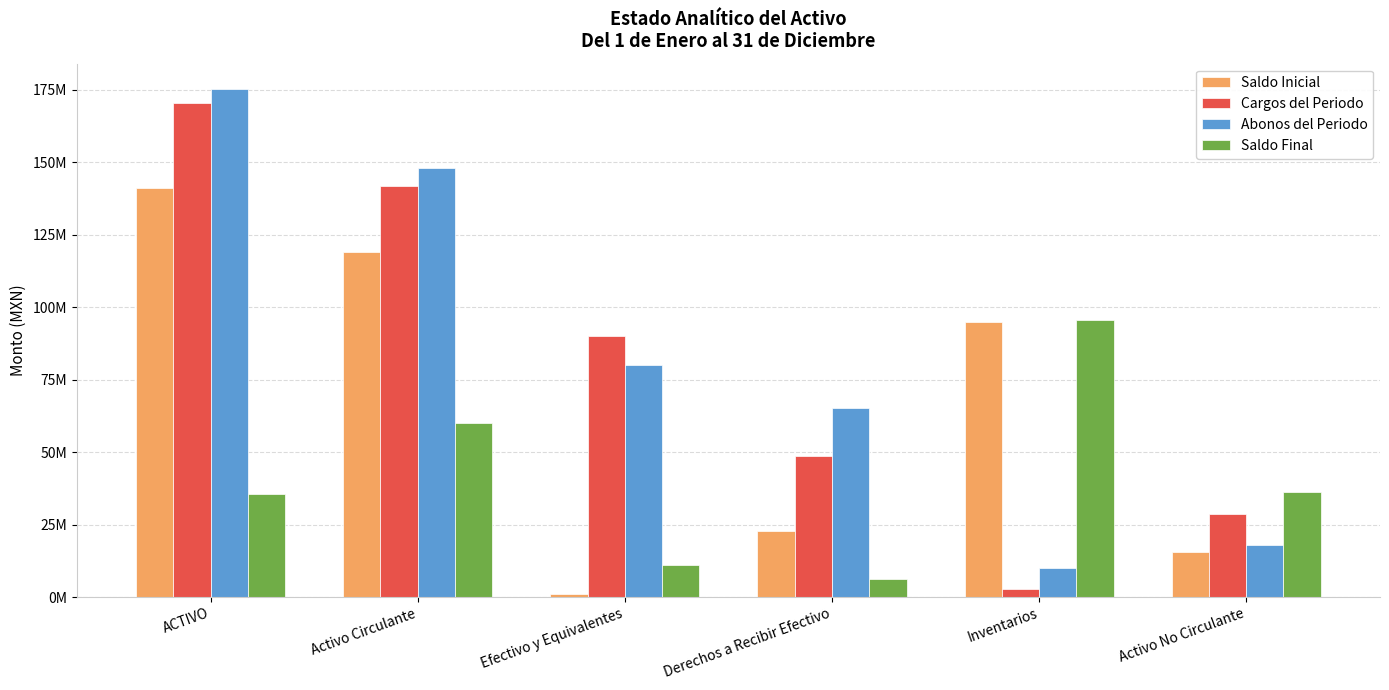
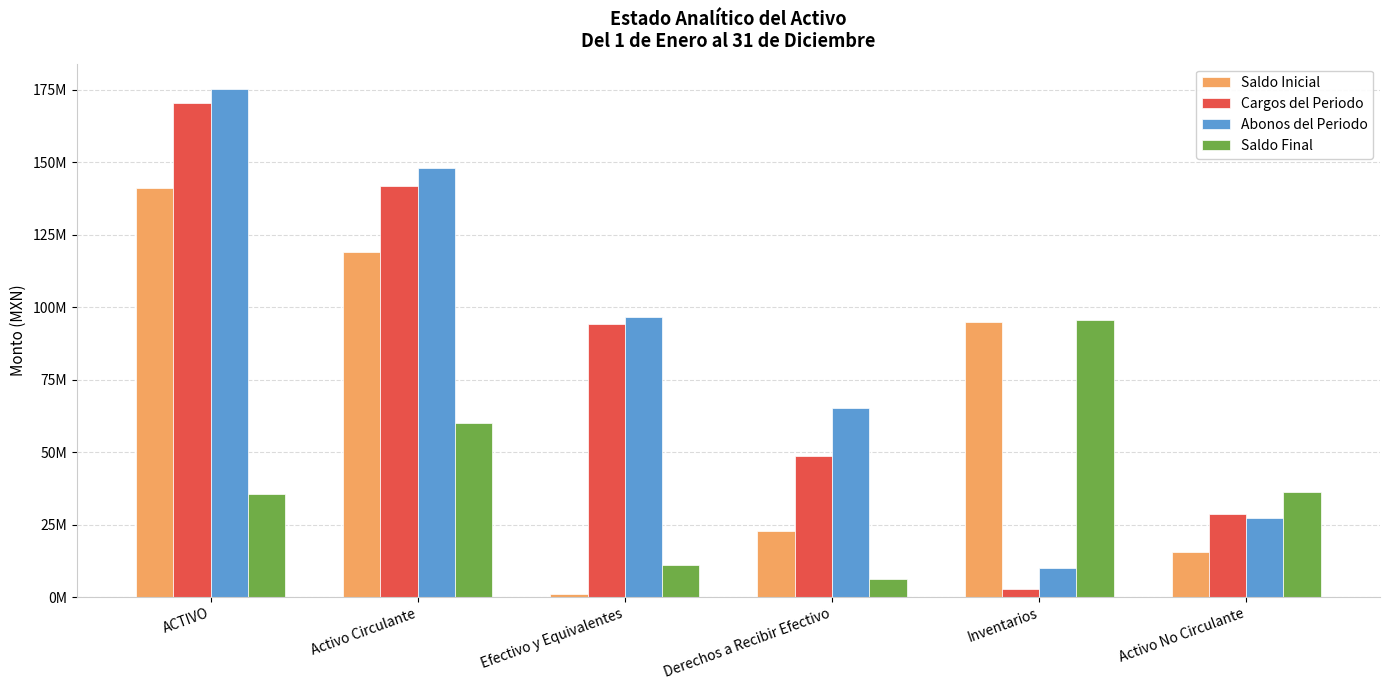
Cargos del Periodo, Efectivo y Equivalentes: 90000000 -> 94000000
Abonos del Periodo, Efectivo y Equivalentes: 80000000 -> 96000000
Abonos del Periodo, Activo No Circulante: 18000000 -> 27000000
